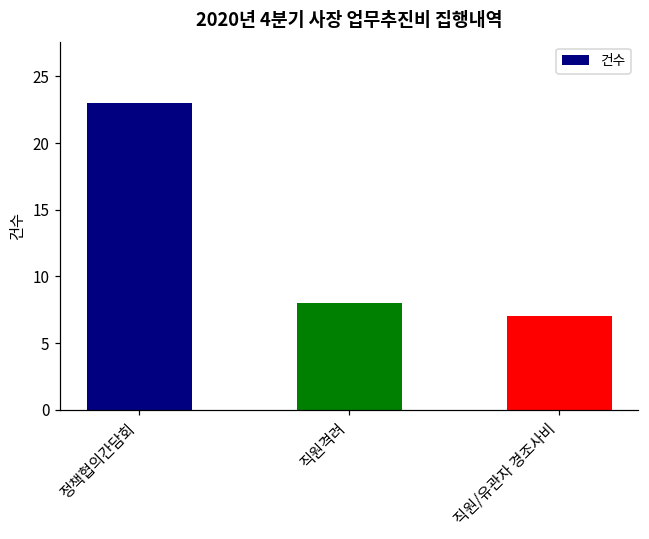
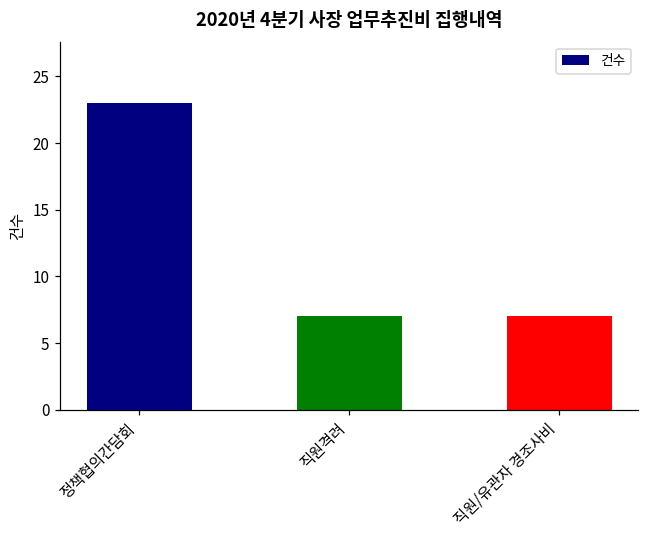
직원격려: 8 -> 7
